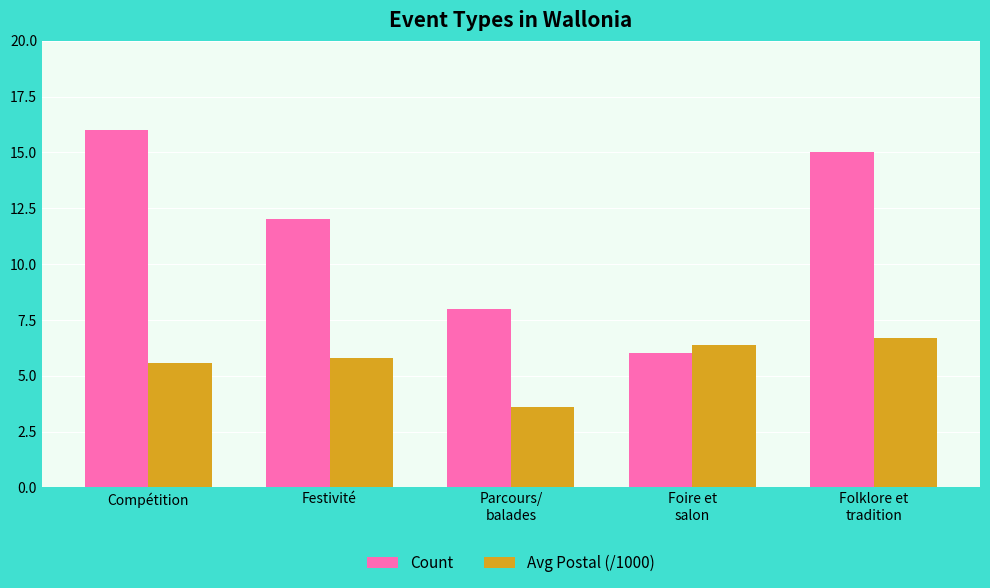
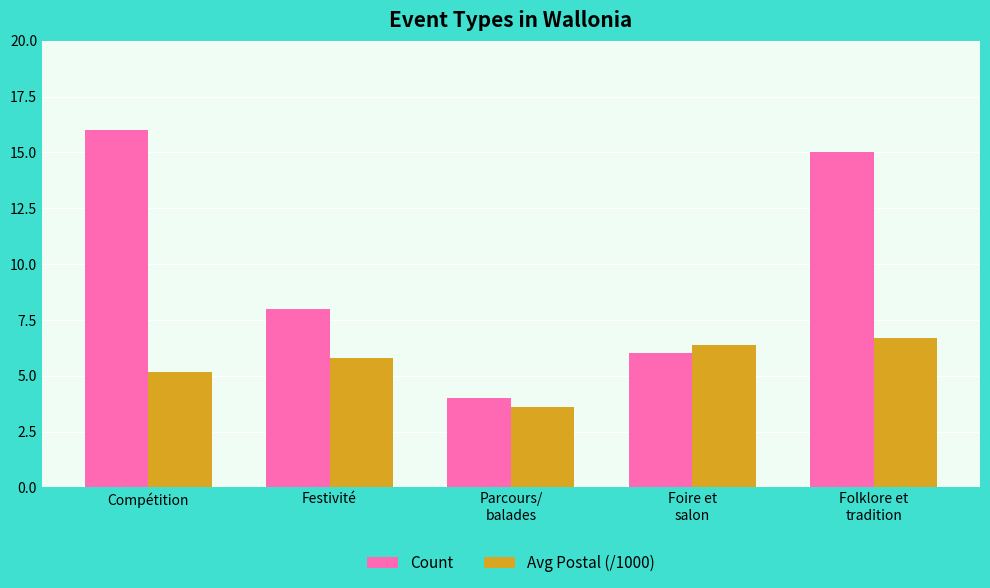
Avg Postal (/1000), Compétition: 5.6 -> 5.2
Count, Festivité: 12 -> 8
Count, Parcours/ balades: 8 -> 4
